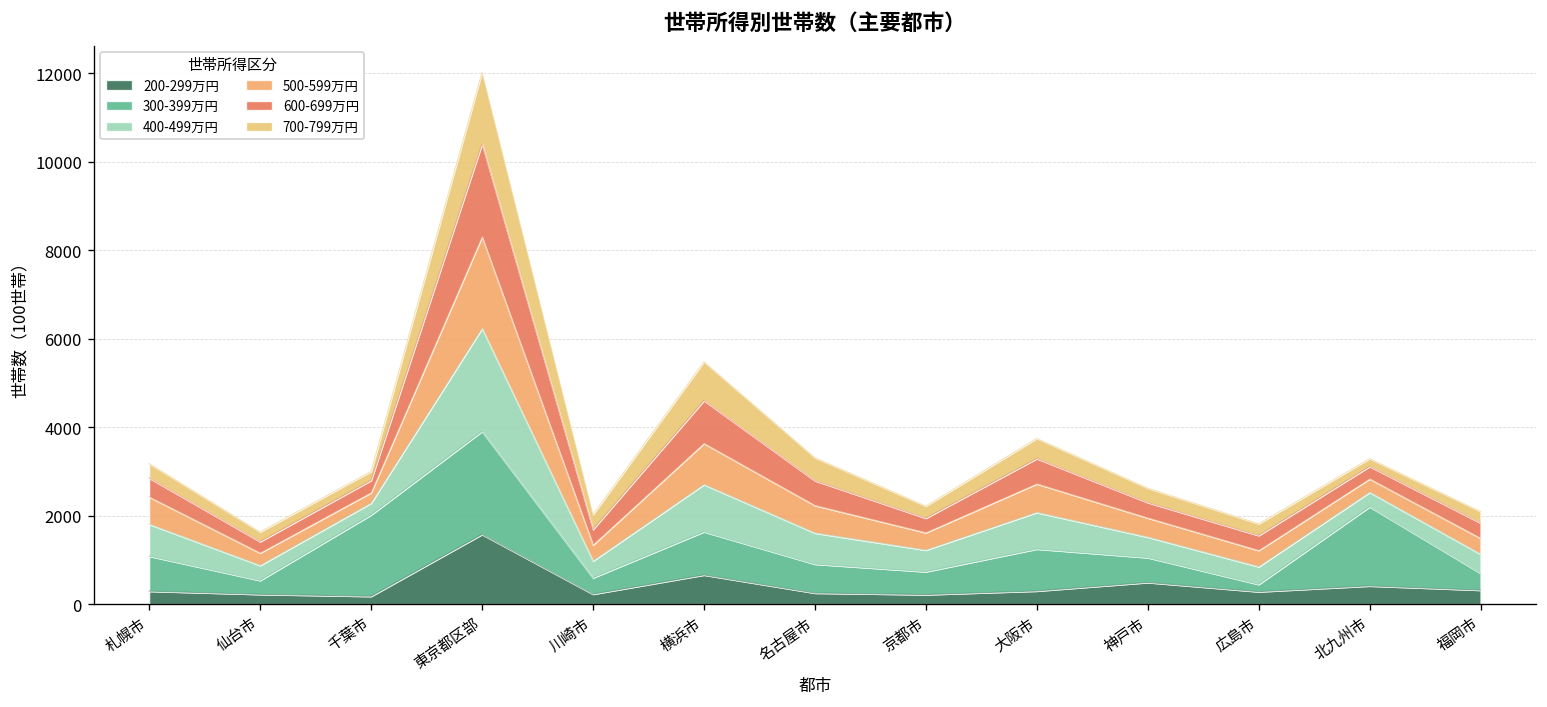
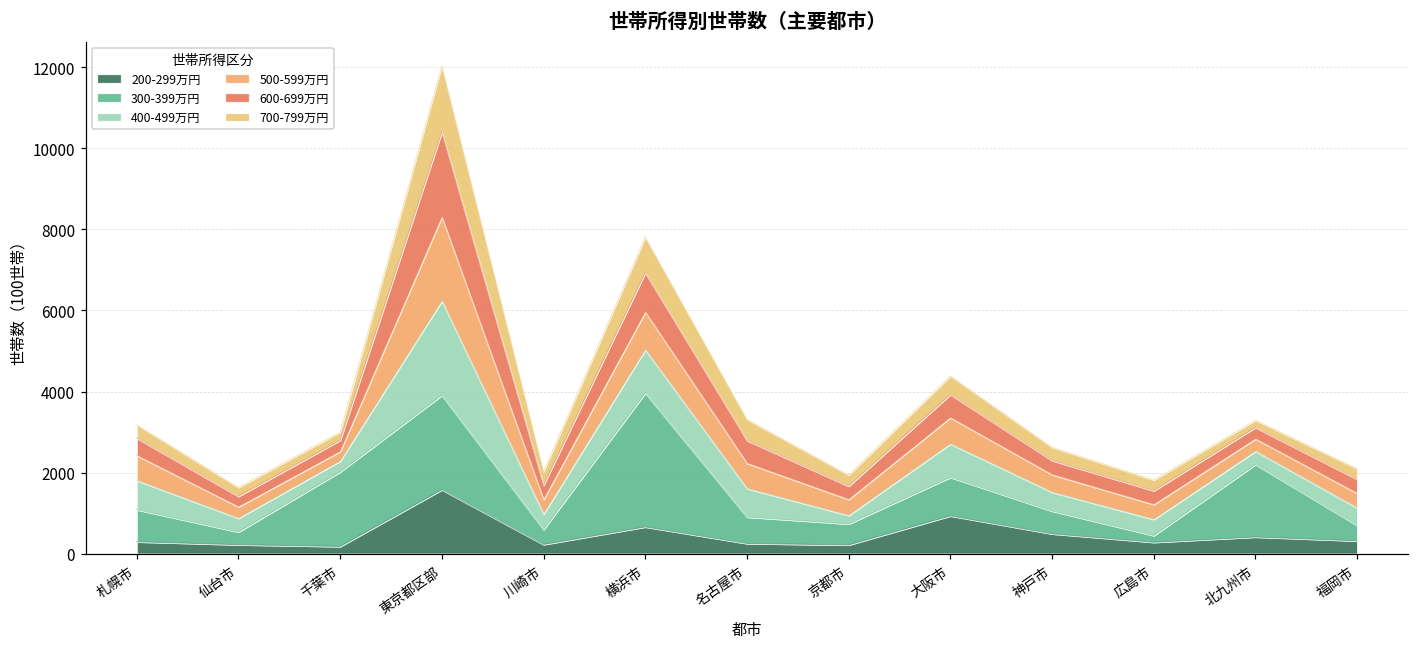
300-399万円, 横浜市: 1000 -> 3300
400-499万円, 京都市: 500 -> 200
200-299万円, 大阪市: 300 -> 900
